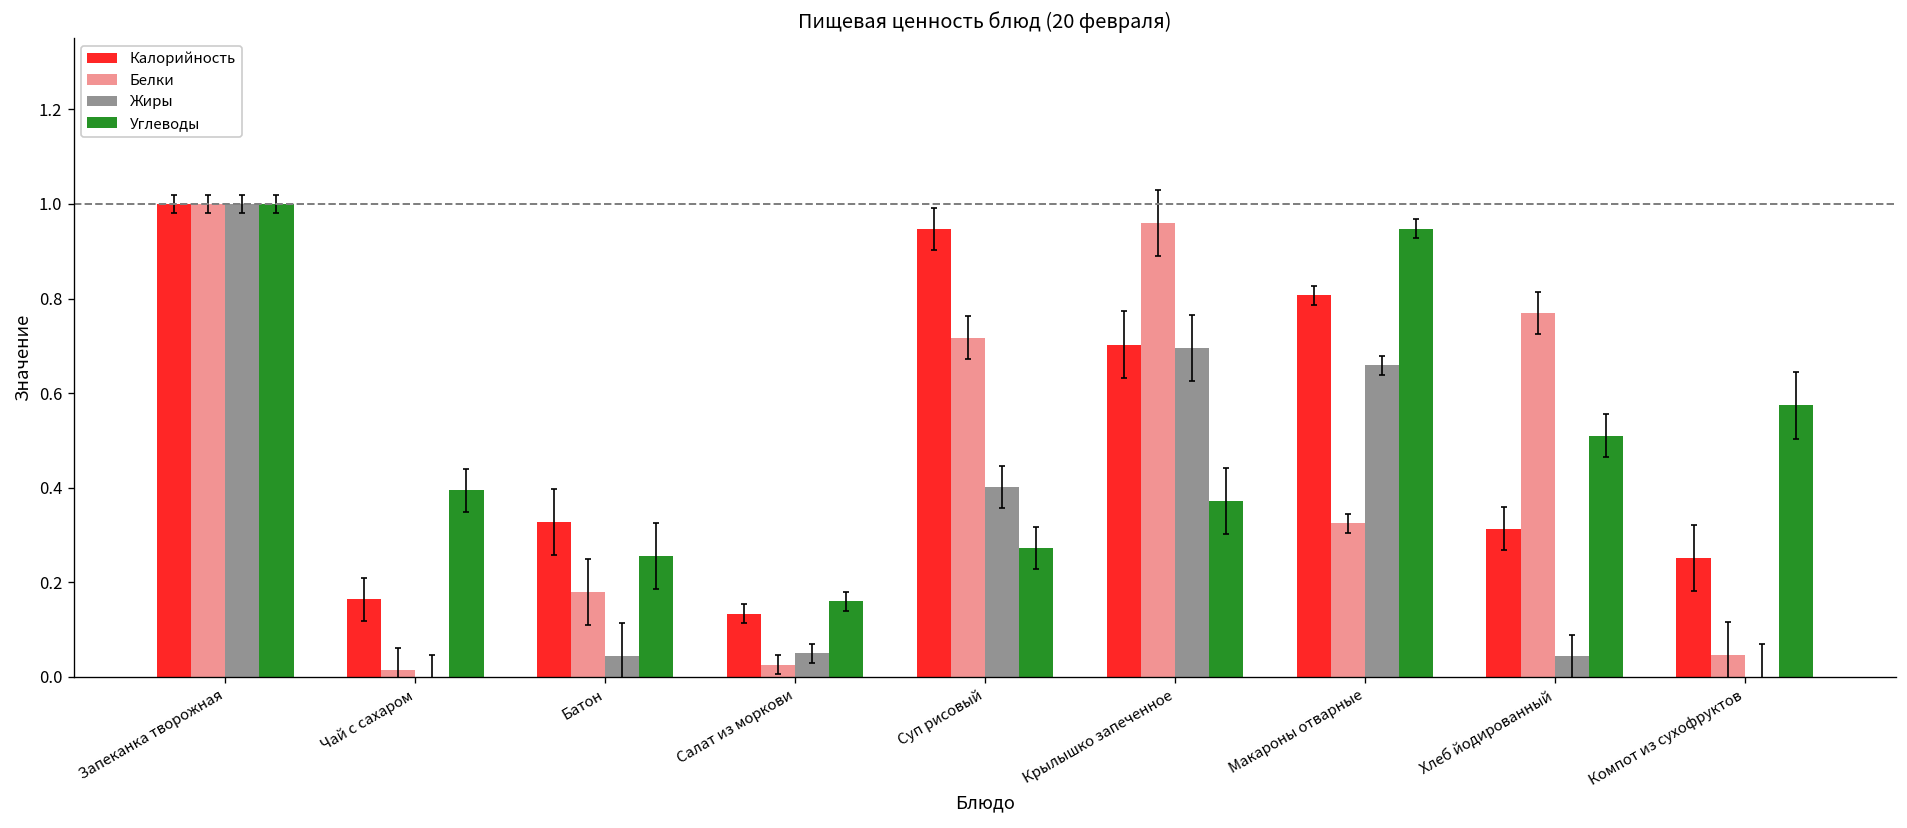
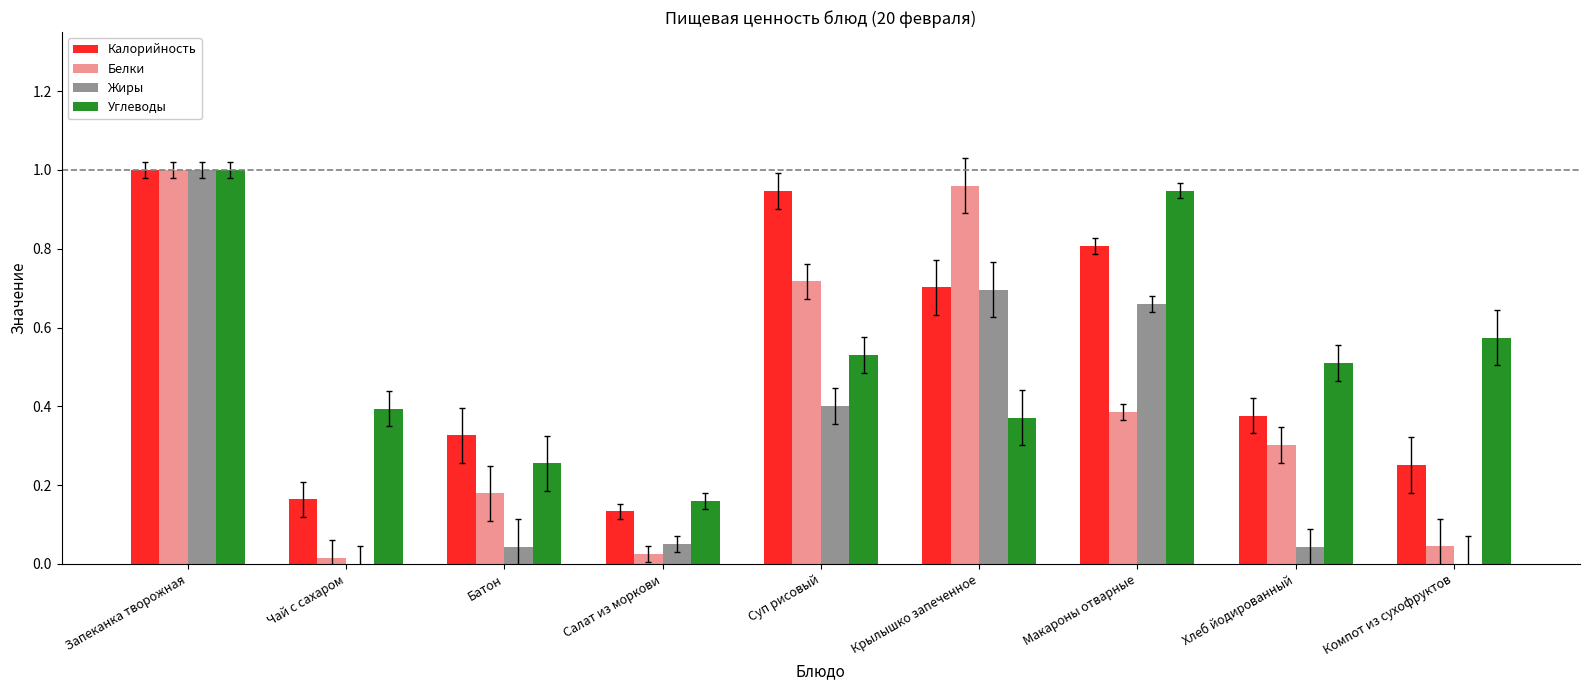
Углеводы, Суп рисовый: 0.27 -> 0.53
Белки, Макароны отварные: 0.32 -> 0.38
Калорийность, Хлеб йодированный: 0.31 -> 0.38
Белки, Хлеб йодированный: 0.77 -> 0.30
